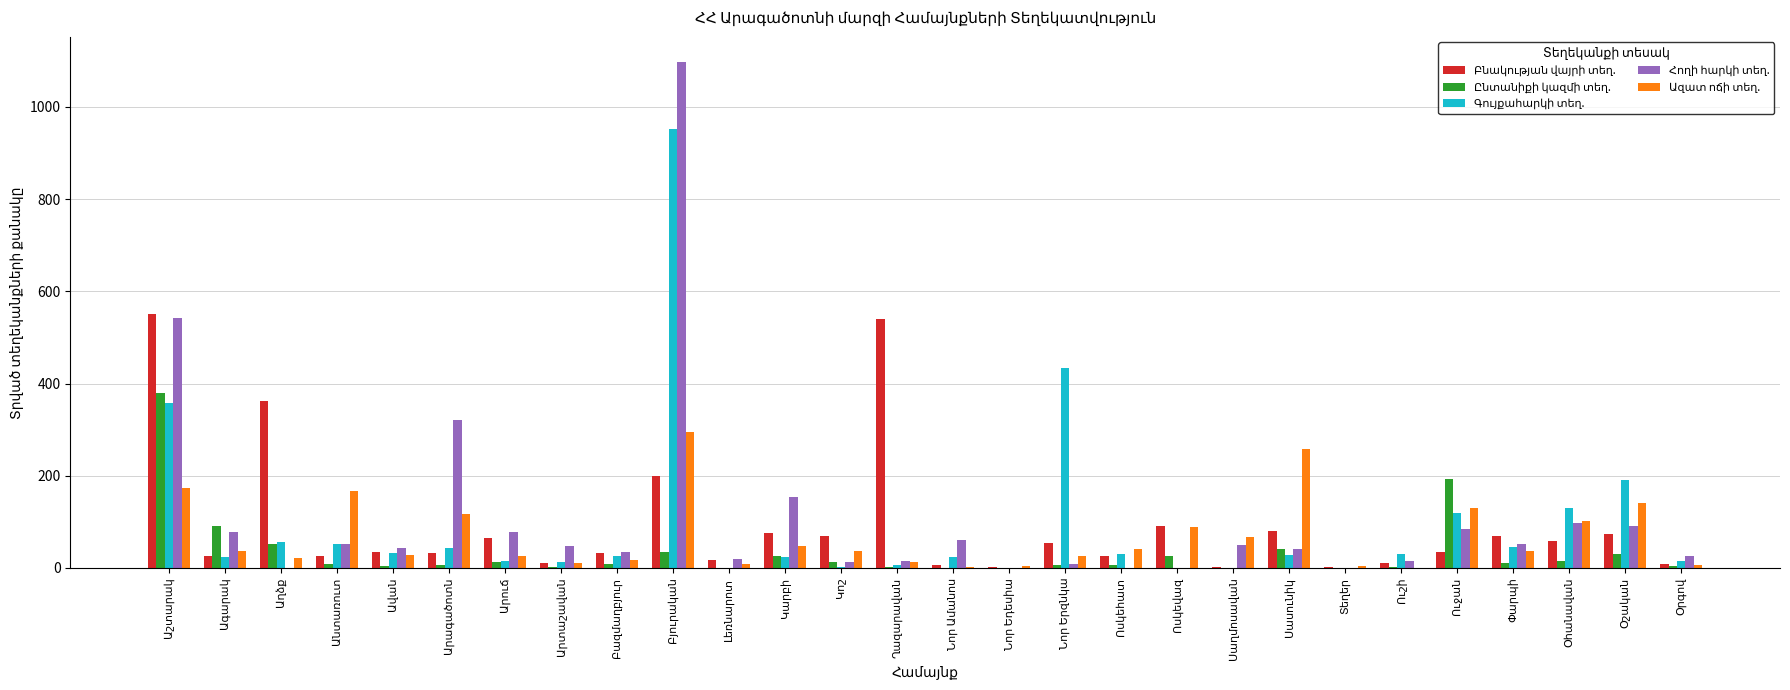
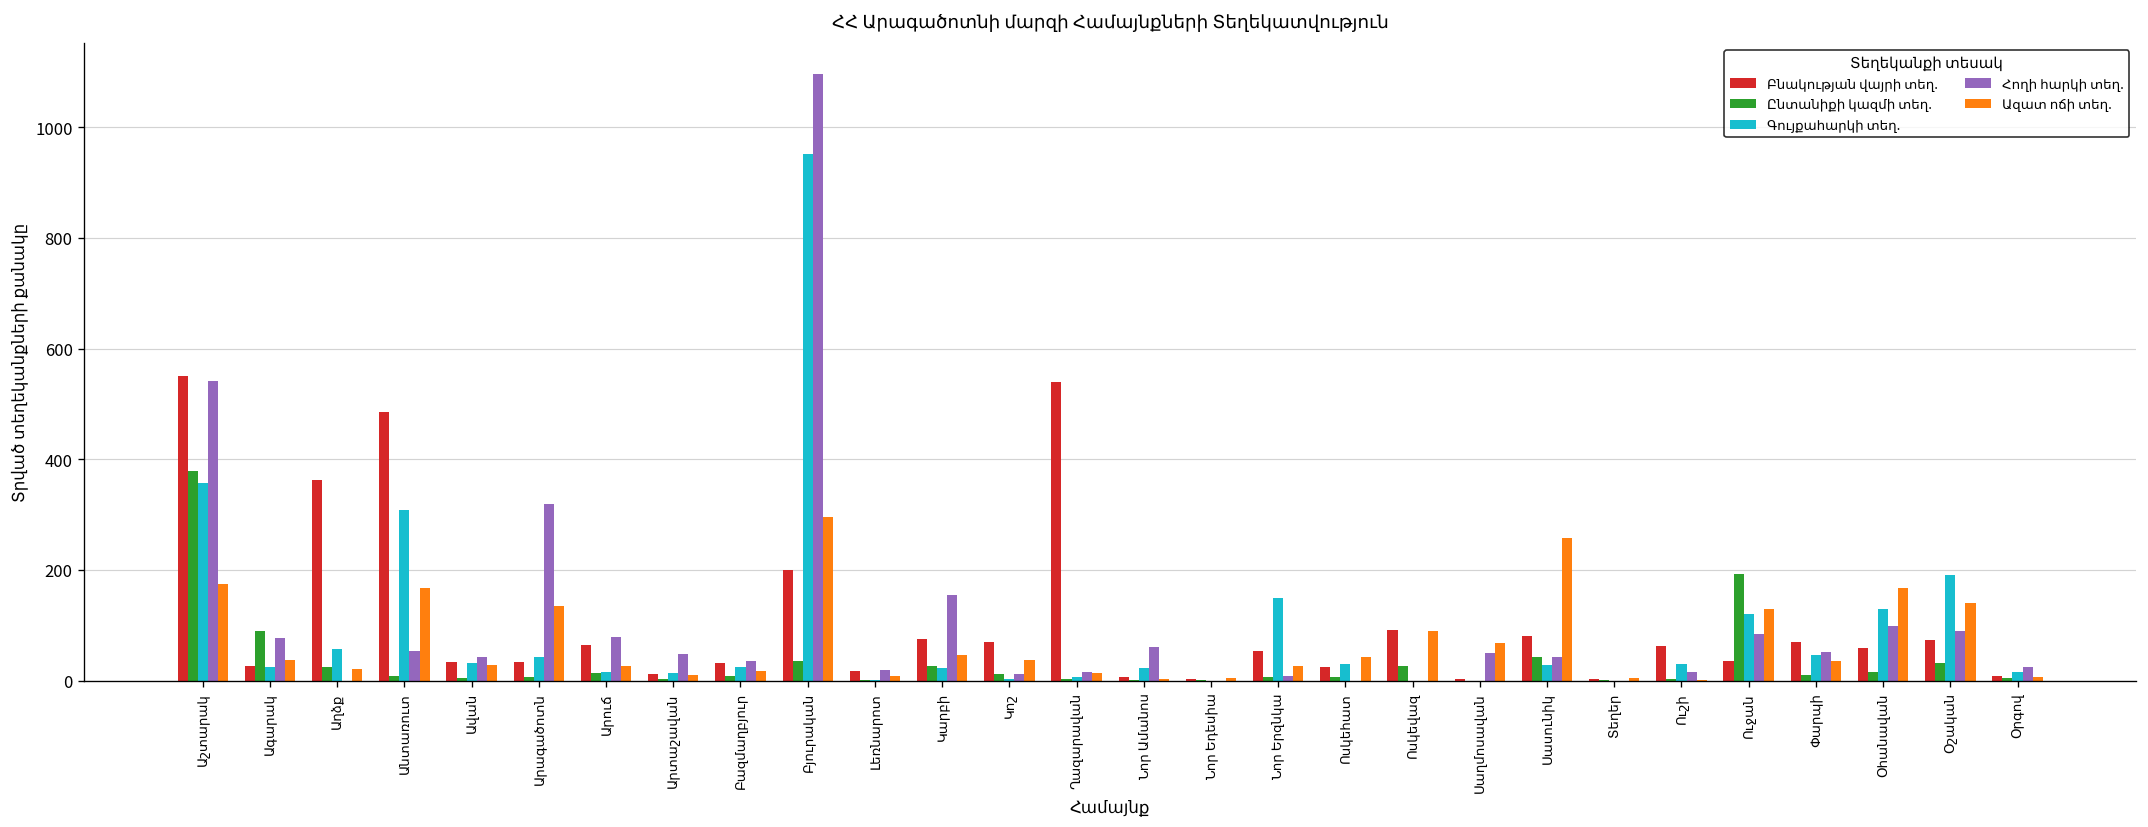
Ընտանիքի կազմի տեղ., Աղձք: 50 -> 30
Բնակության վայրի տեղ., Անտառուտ: 30 -> 490
Գույքահարկի տեղ., Անտառուտ: 50 -> 310
Ազատ ոճի տեղ., Արագածոտն: 120 -> 140
Գույքահարկի տեղ., Նոր Երզնկա: 430 -> 150
Բնակության վայրի տեղ., Ուշի: 10 -> 60
Ազատ ոճի տեղ., Օհանավան: 100 -> 170
